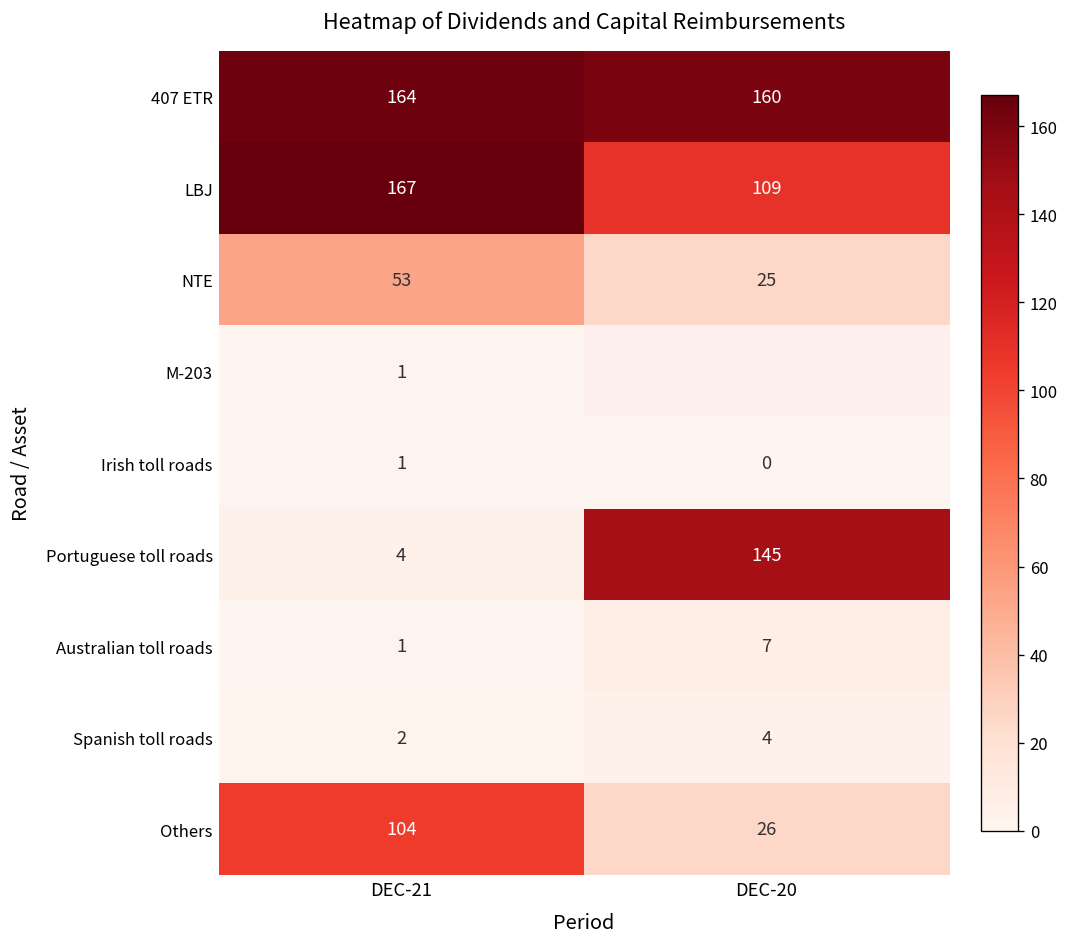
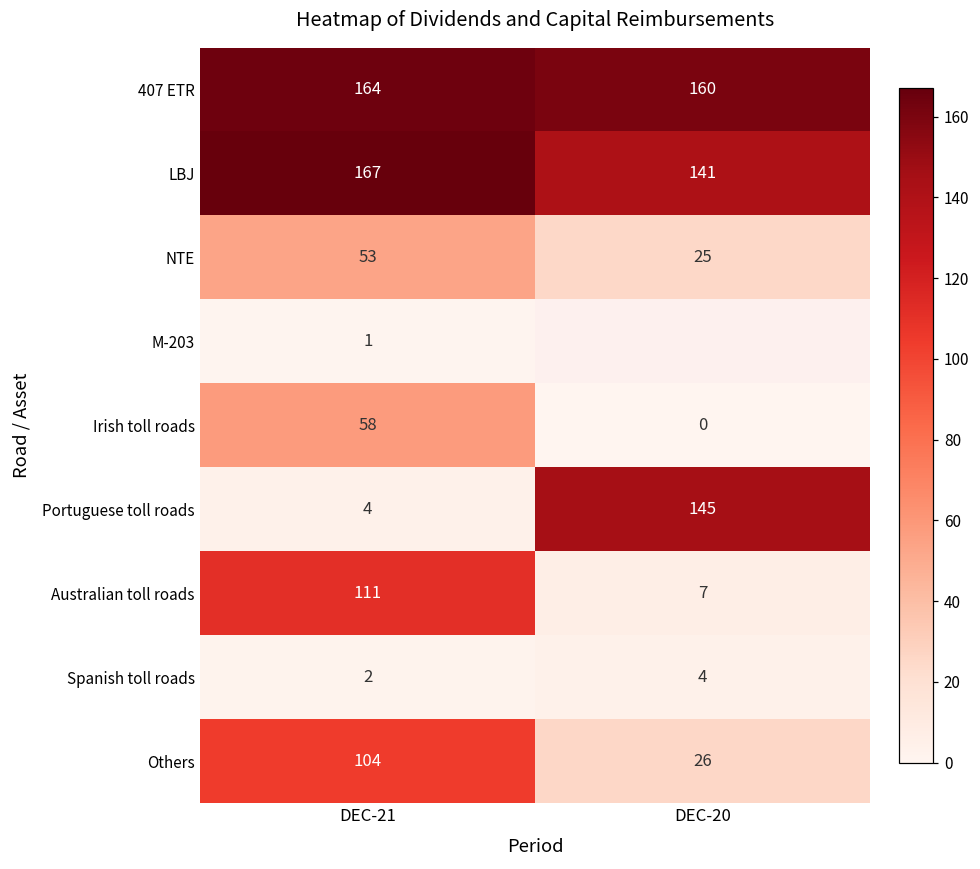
LBJ, DEC-20: 109 -> 141
Irish toll roads, DEC-21: 1 -> 58
Australian toll roads, DEC-21: 1 -> 111
